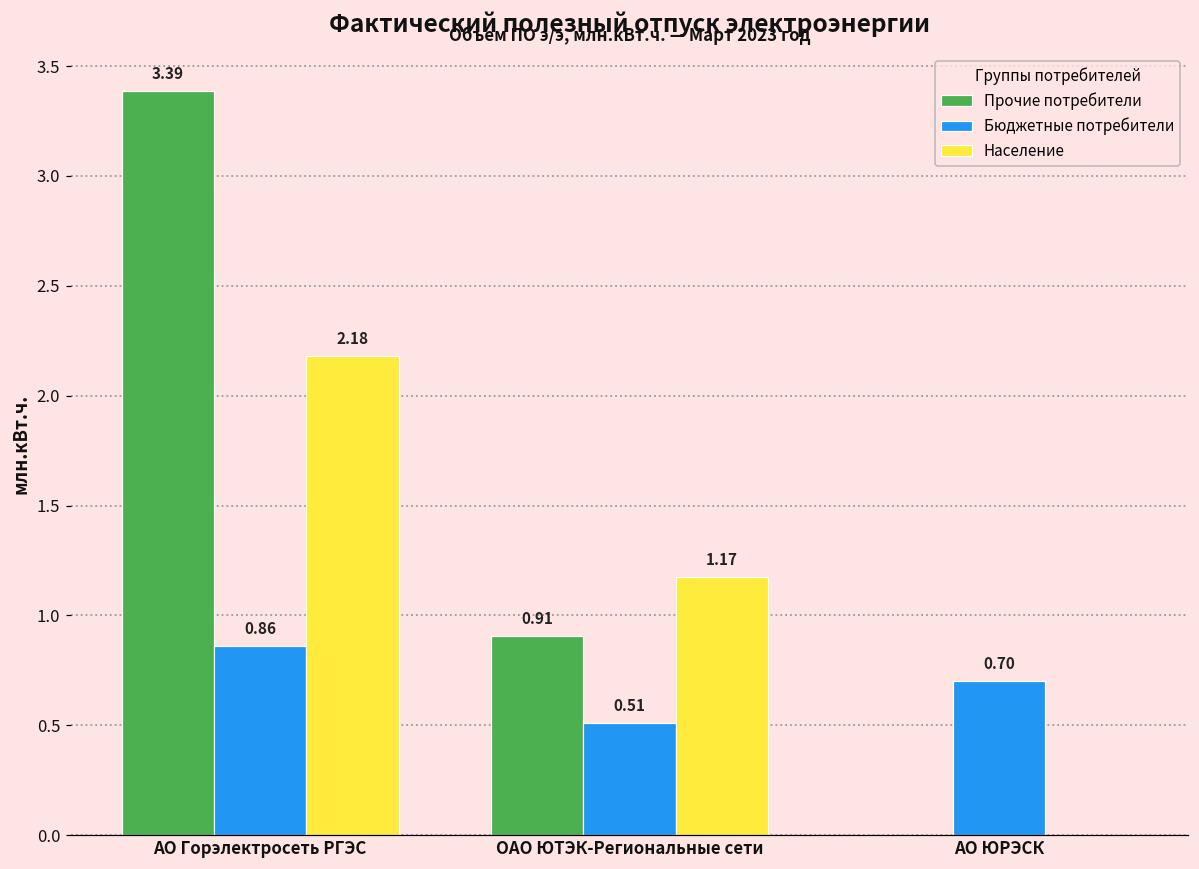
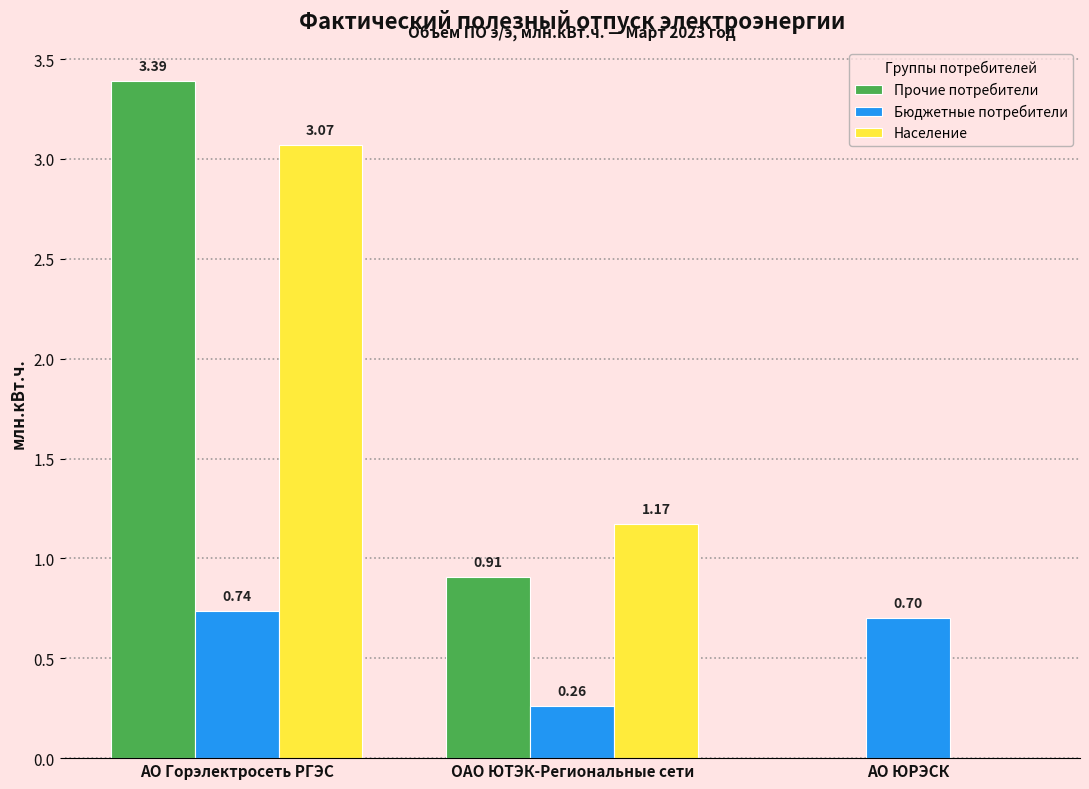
Бюджетные потребители, АО Горэлектросеть РГЭС: 0.86 -> 0.74
Население, АО Горэлектросеть РГЭС: 2.18 -> 3.07
Бюджетные потребители, ОАО ЮТЭК-Региональные сети: 0.51 -> 0.26
